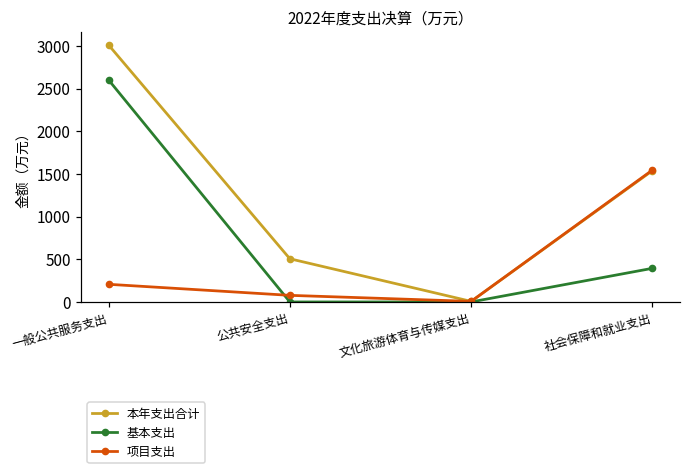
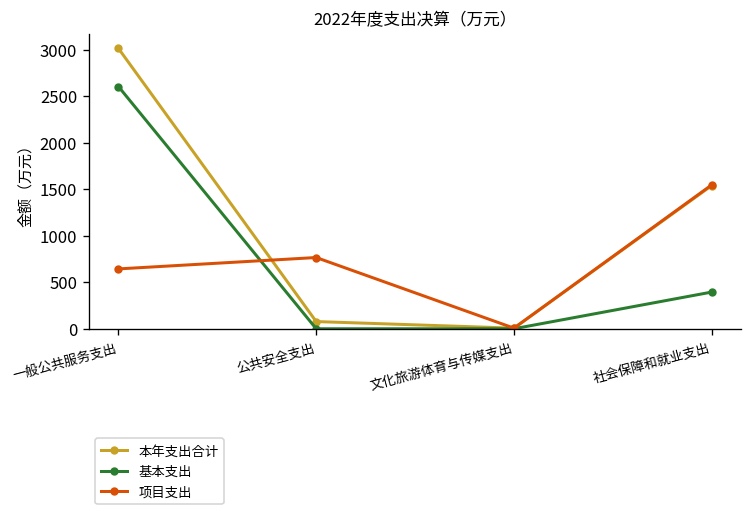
项目支出, 一般公共服务支出: 200 -> 600
本年支出合计, 公共安全支出: 500 -> 100
项目支出, 公共安全支出: 100 -> 800
